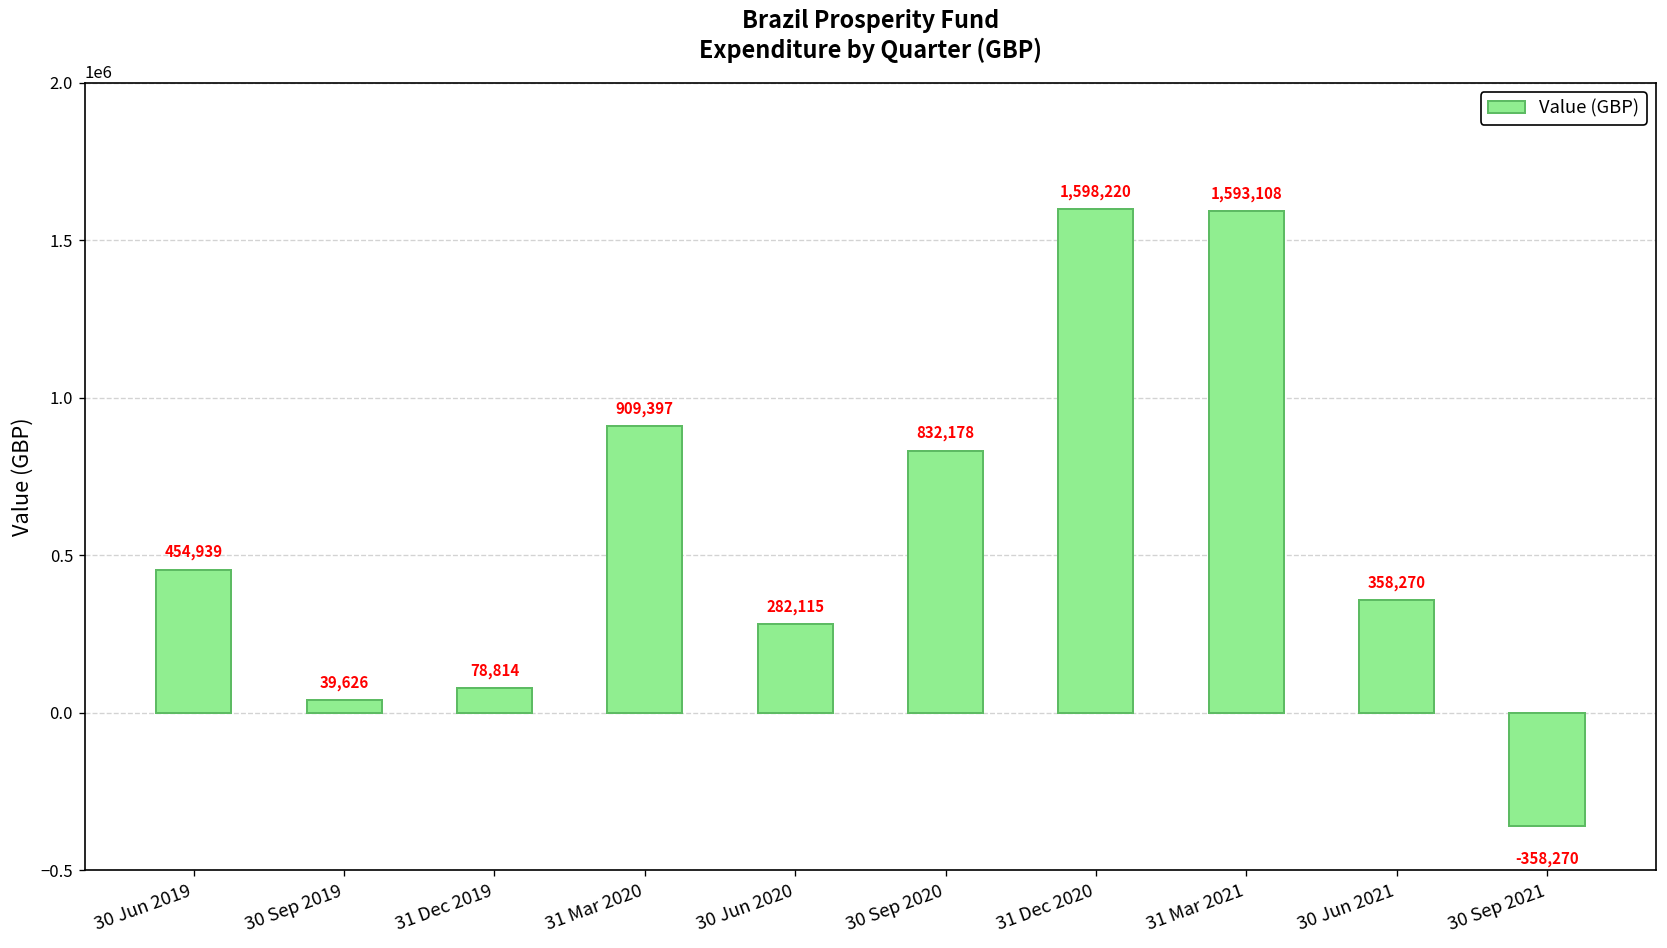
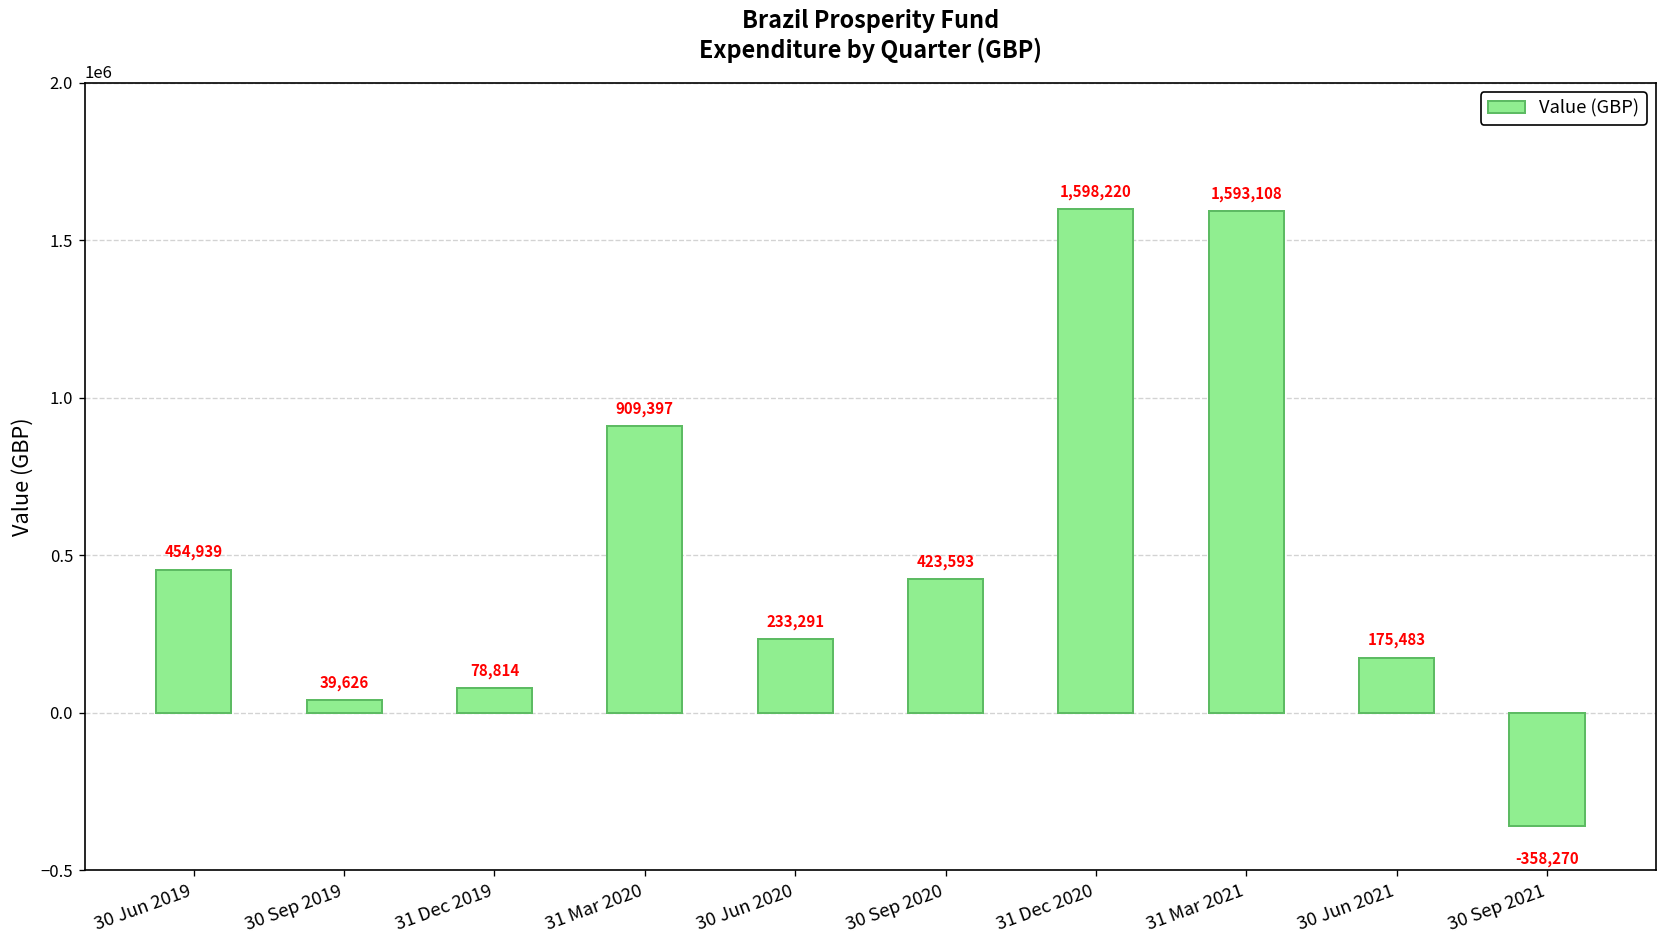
30 Jun 2020: 282,115 -> 233,291
30 Sep 2020: 832,178 -> 423,593
30 Jun 2021: 358,270 -> 175,483
